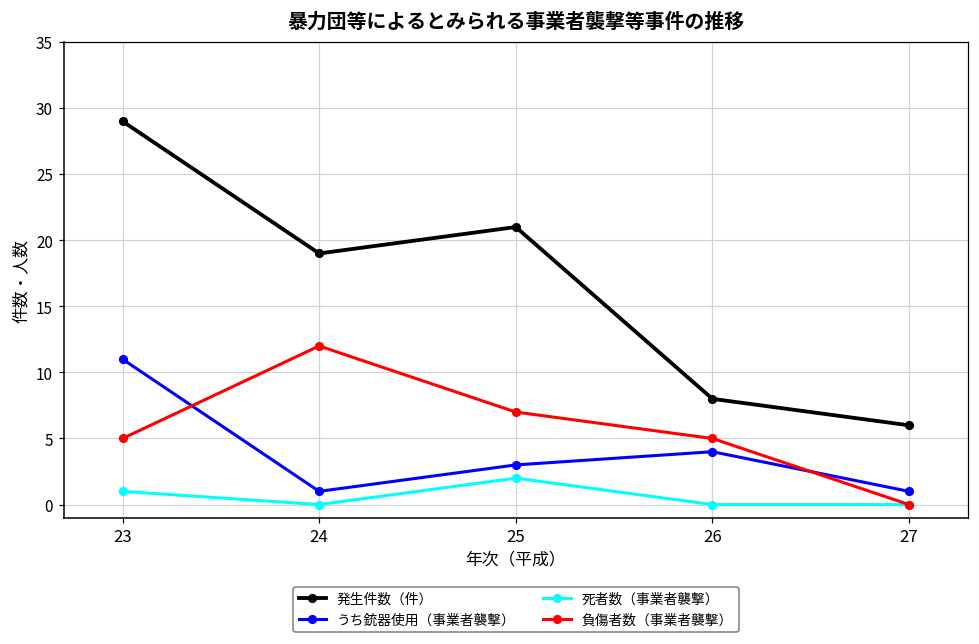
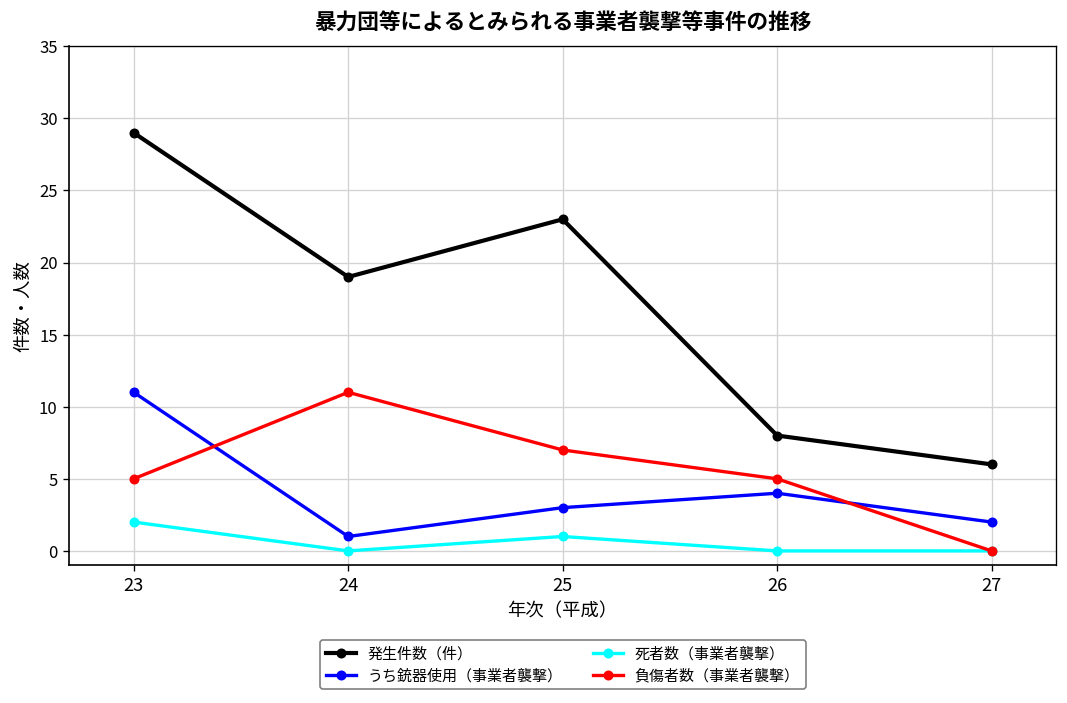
死者数（事業者襲撃）, 23: 1 -> 2
負傷者数（事業者襲撃）, 24: 12 -> 11
発生件数（件）, 25: 21 -> 23
死者数（事業者襲撃）, 25: 2 -> 1
うち銃器使用（事業者襲撃）, 27: 1 -> 2
